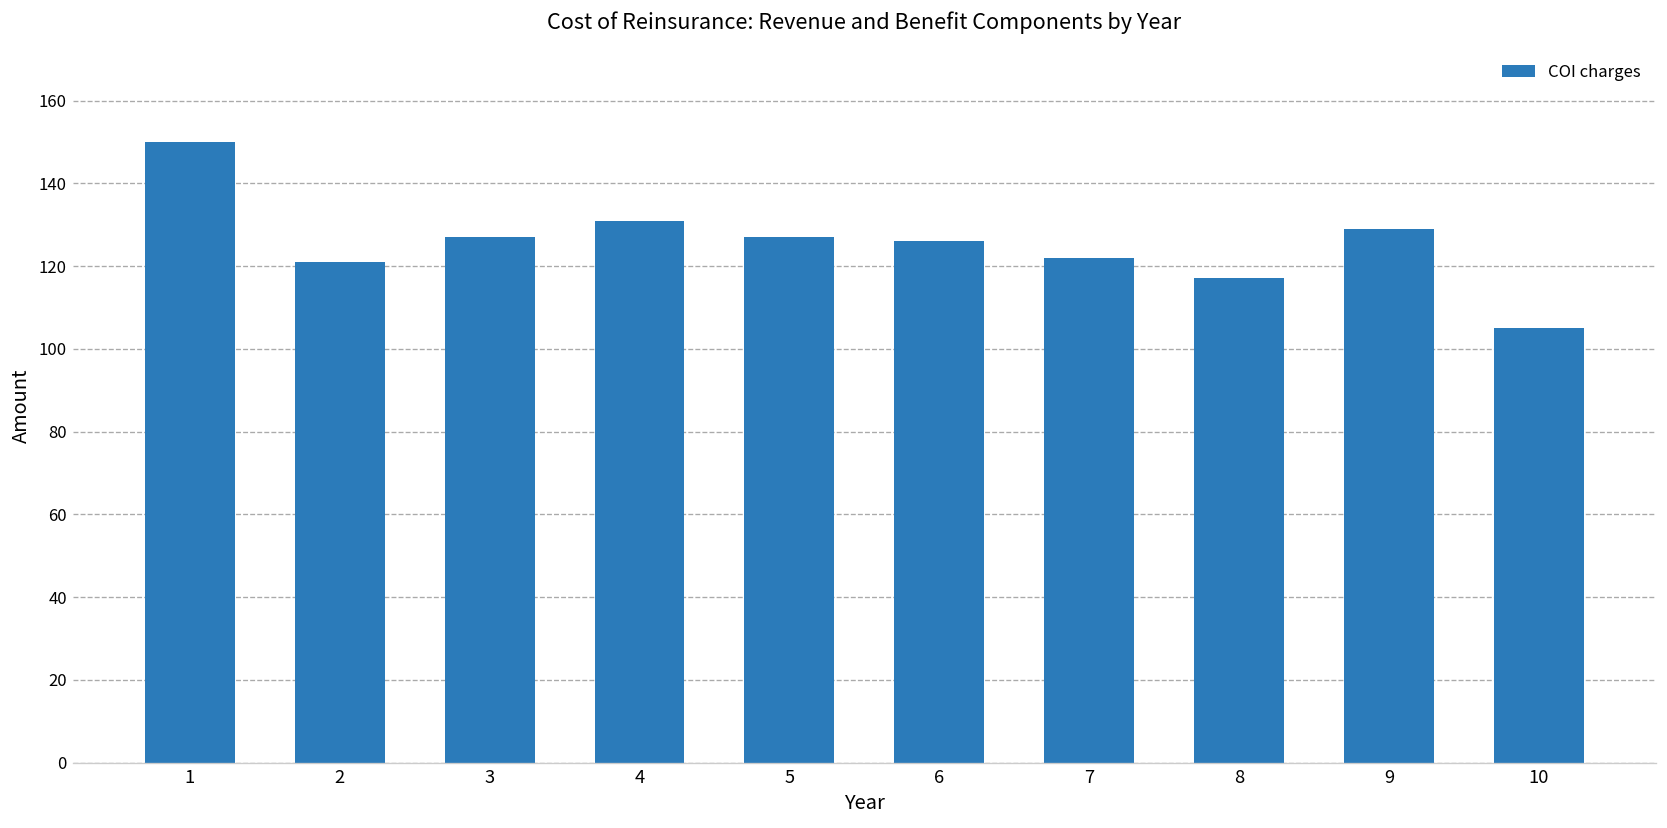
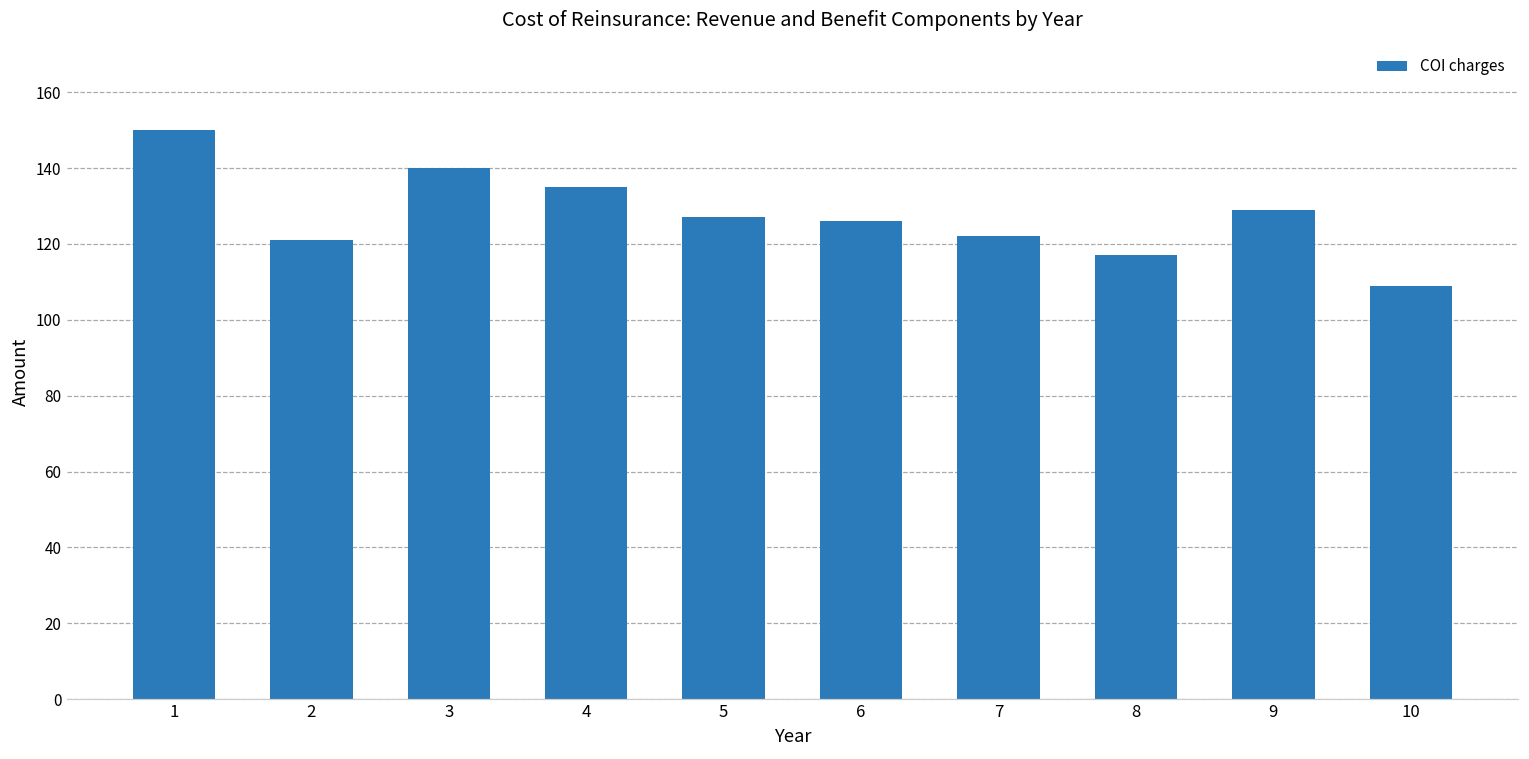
3: 127 -> 140
4: 131 -> 135
10: 105 -> 109
